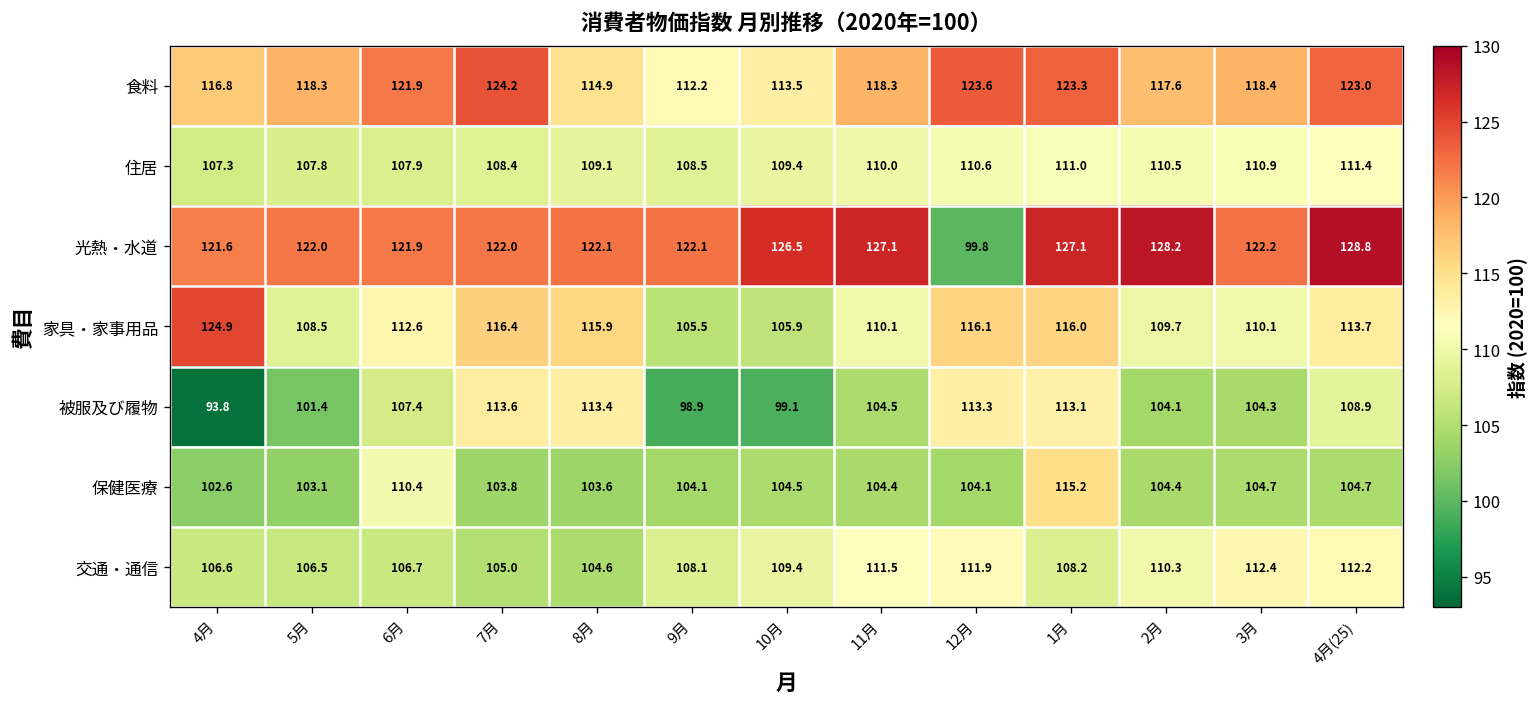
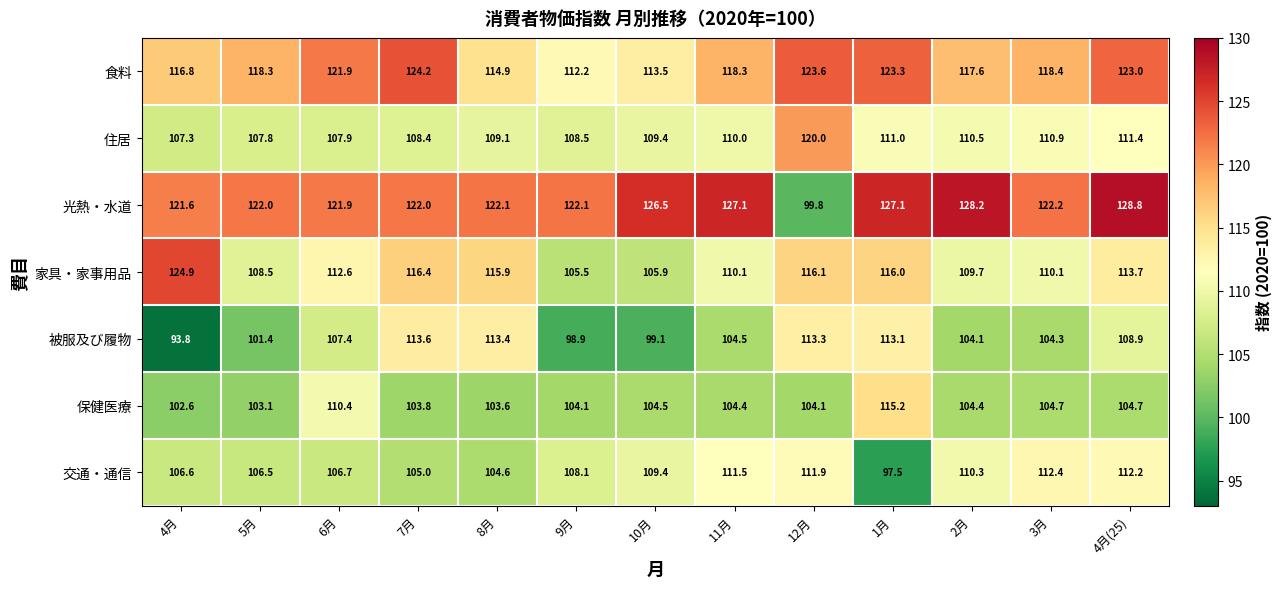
住居, 12月: 110.6 -> 120.0
交通・通信, 1月: 108.2 -> 97.5
